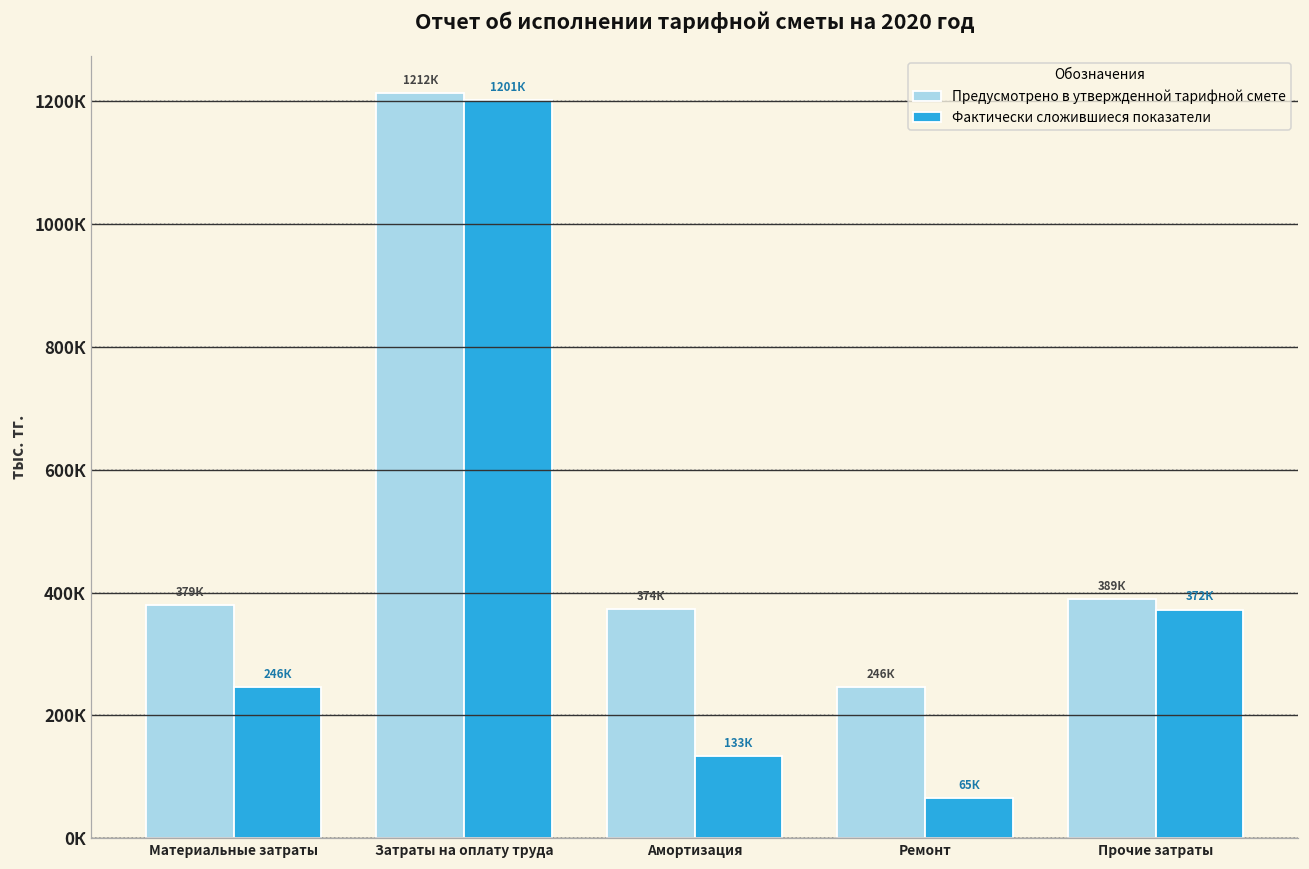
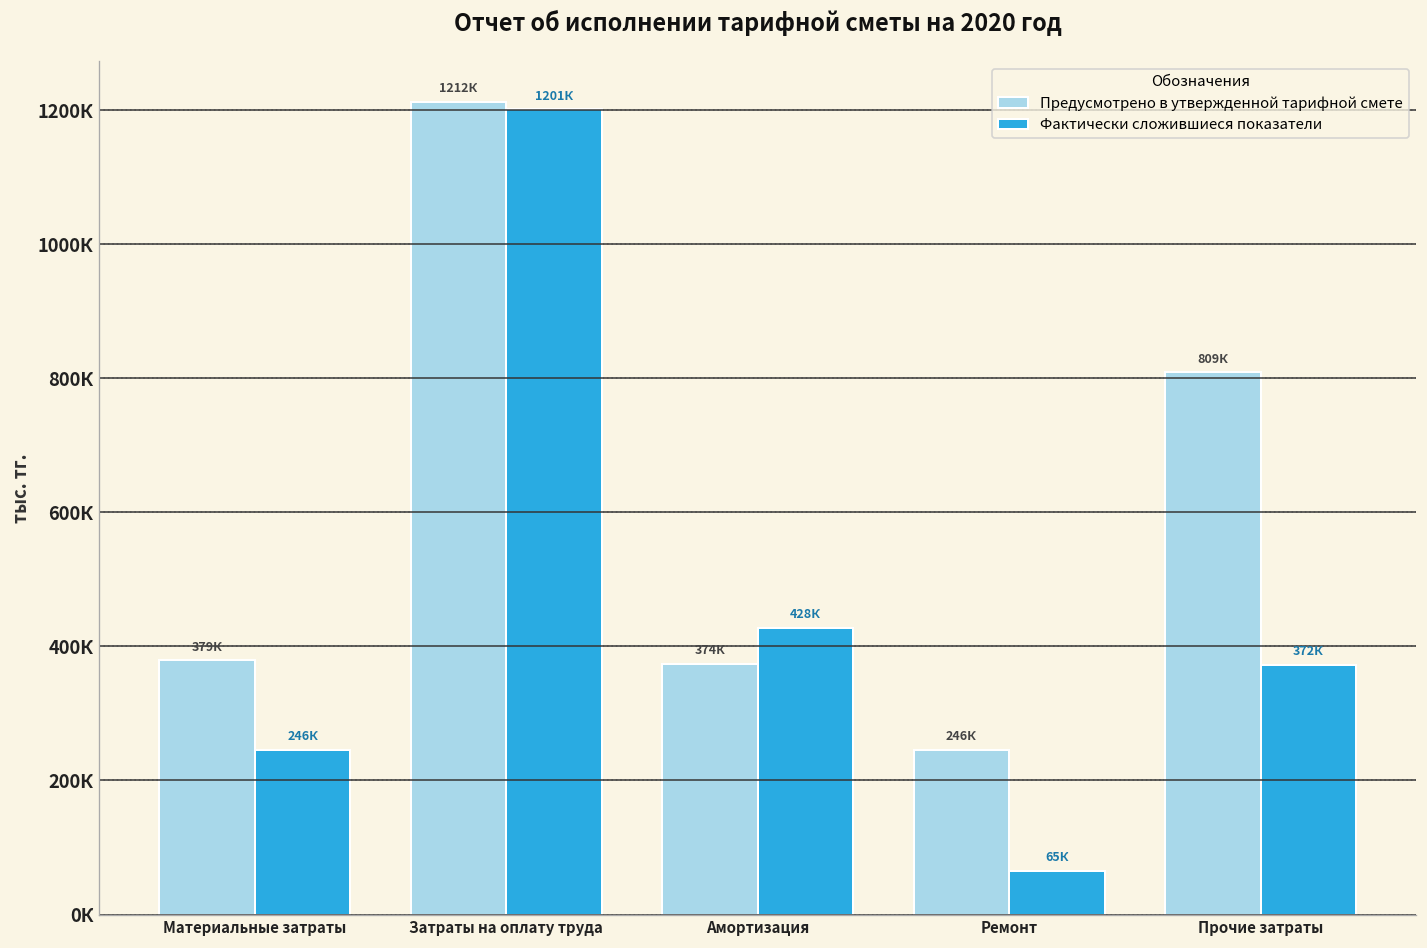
Фактически сложившиеся показатели, Амортизация: 133К -> 428К
Предусмотрено в утвержденной тарифной смете, Прочие затраты: 389К -> 809К
